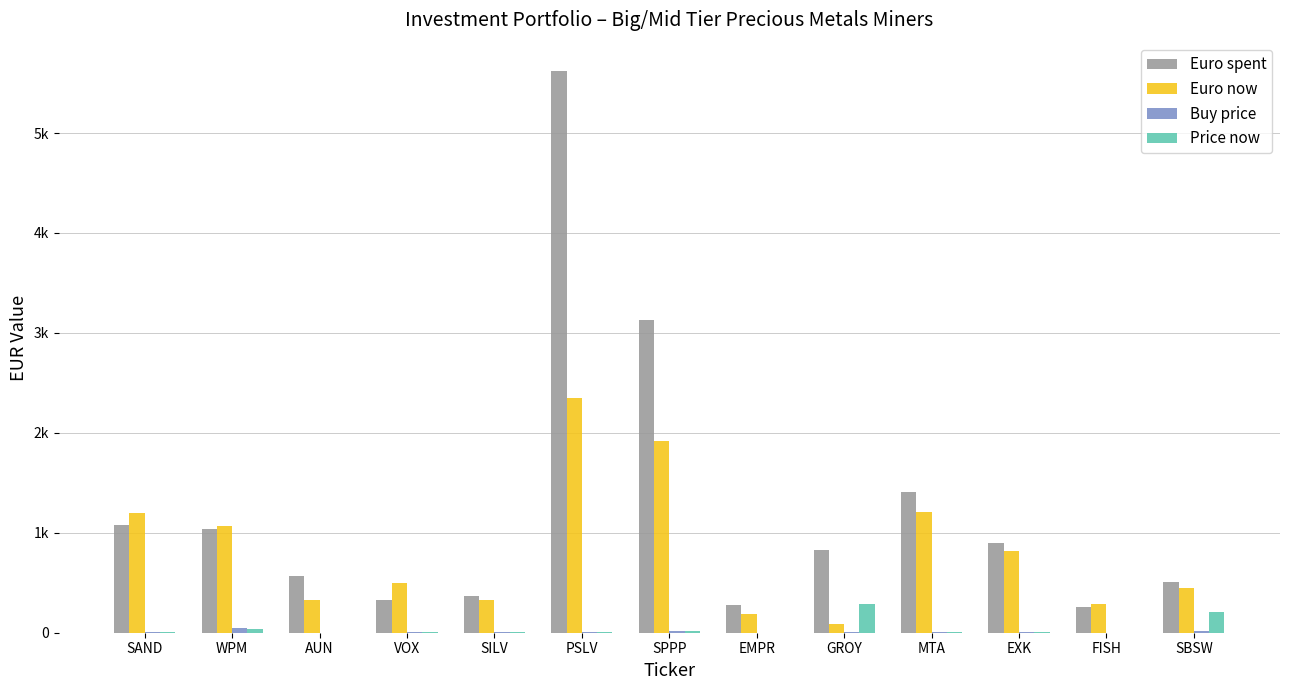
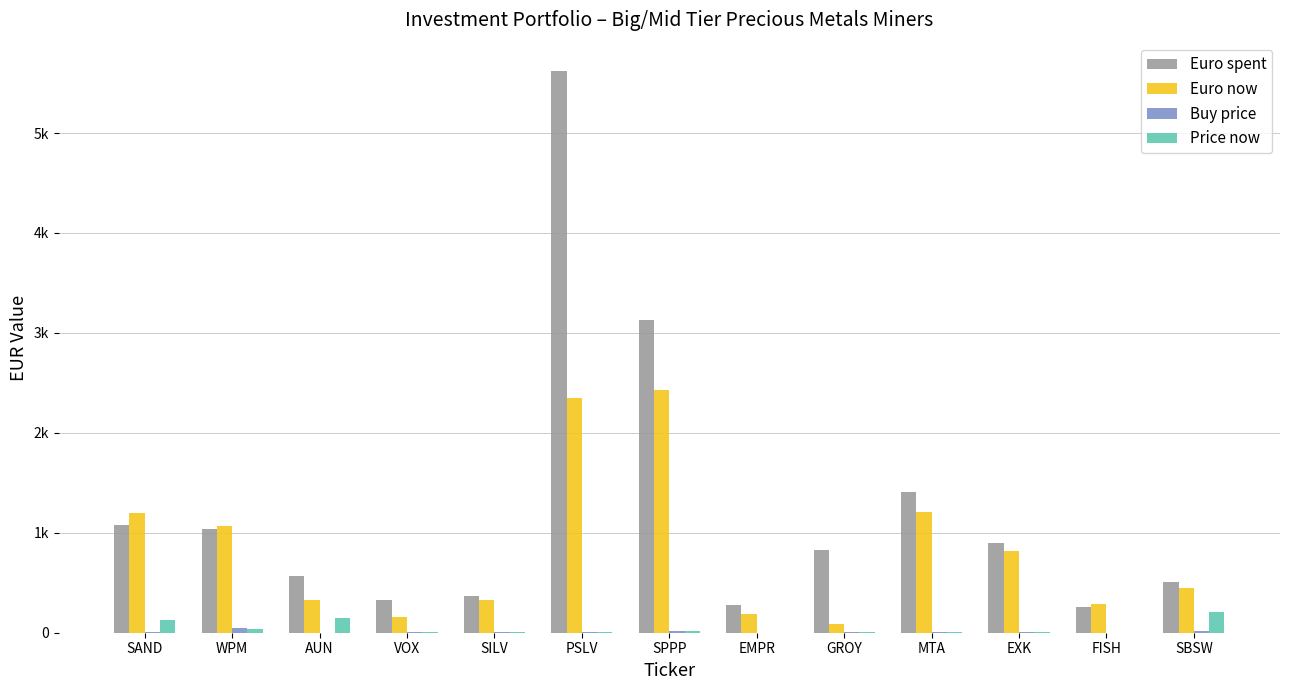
Price now, SAND: 0 -> 100
Price now, AUN: 0 -> 100
Euro now, VOX: 500 -> 200
Euro now, SPPP: 1900 -> 2400
Price now, GROY: 300 -> 0
